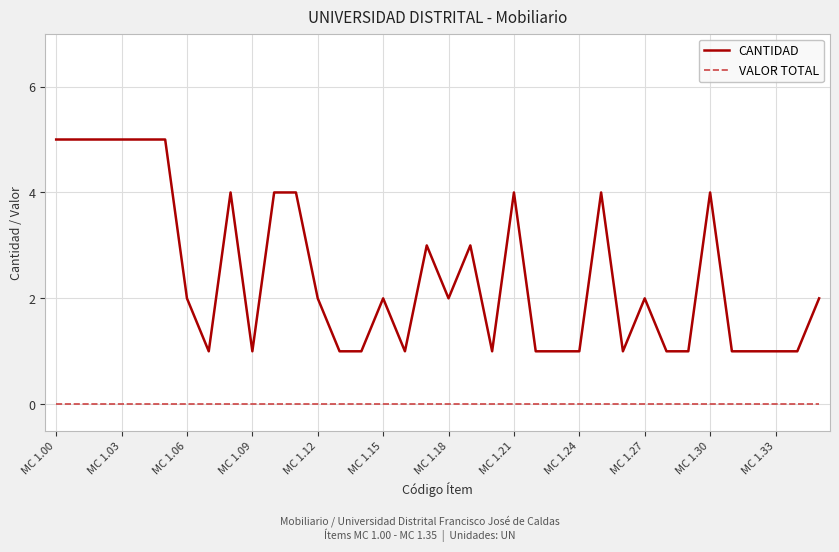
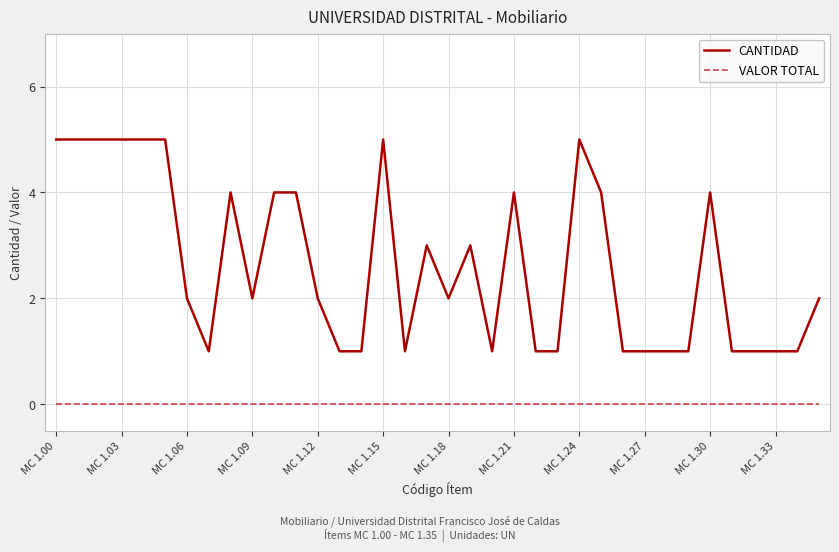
CANTIDAD, MC 1.09: 1 -> 2
CANTIDAD, MC 1.15: 2 -> 5
CANTIDAD, MC 1.24: 1 -> 5
CANTIDAD, MC 1.27: 2 -> 1
